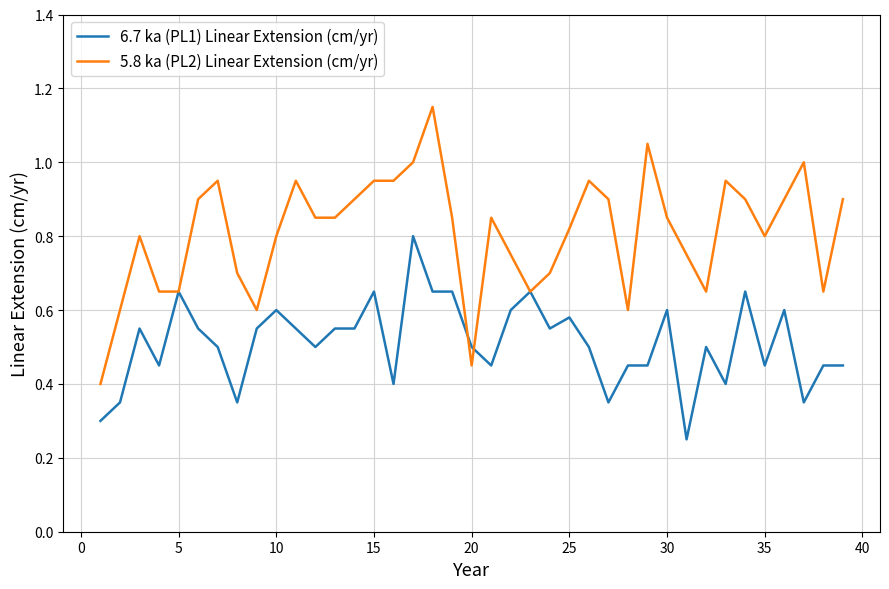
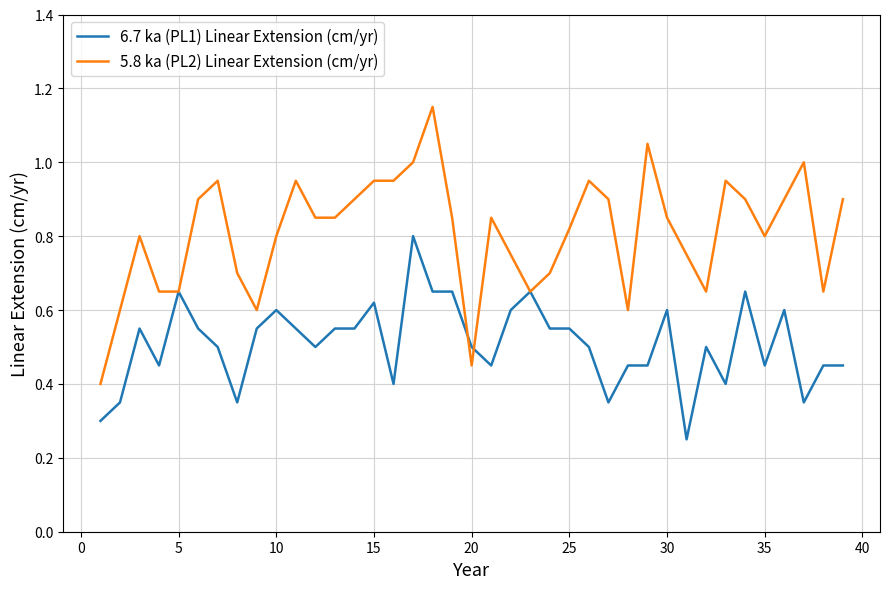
6.7 ka (PL1) Linear Extension (cm/yr), 15: 0.65 -> 0.62
6.7 ka (PL1) Linear Extension (cm/yr), 25: 0.58 -> 0.55
